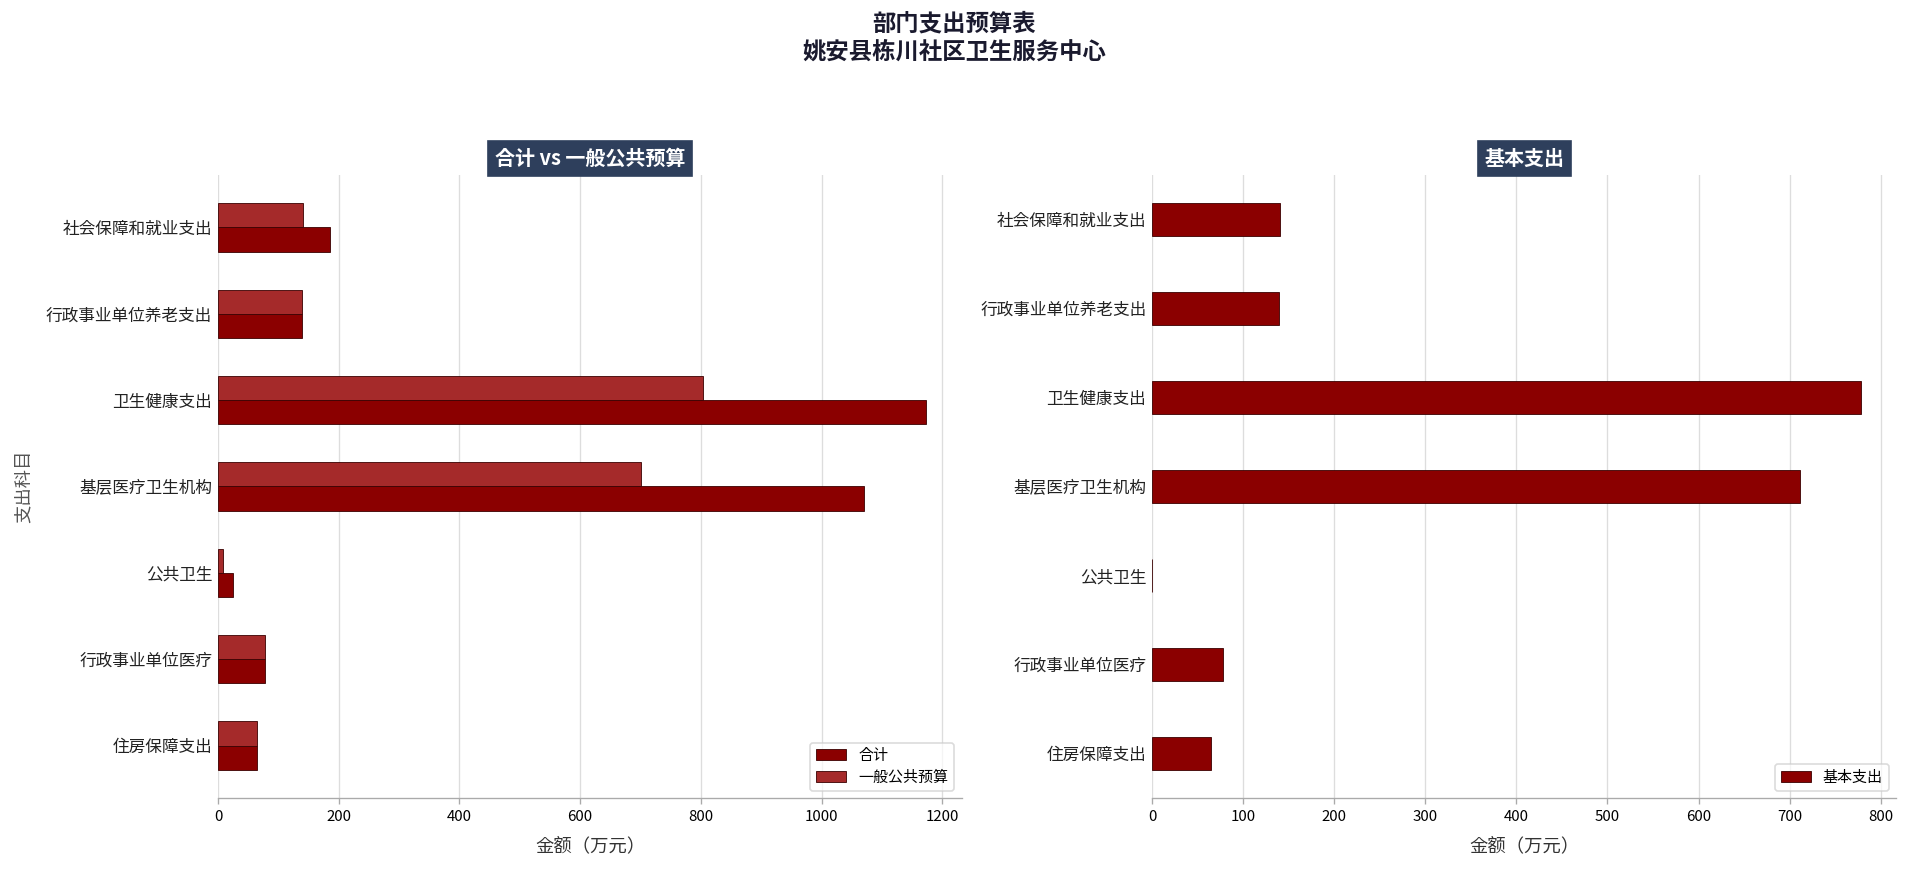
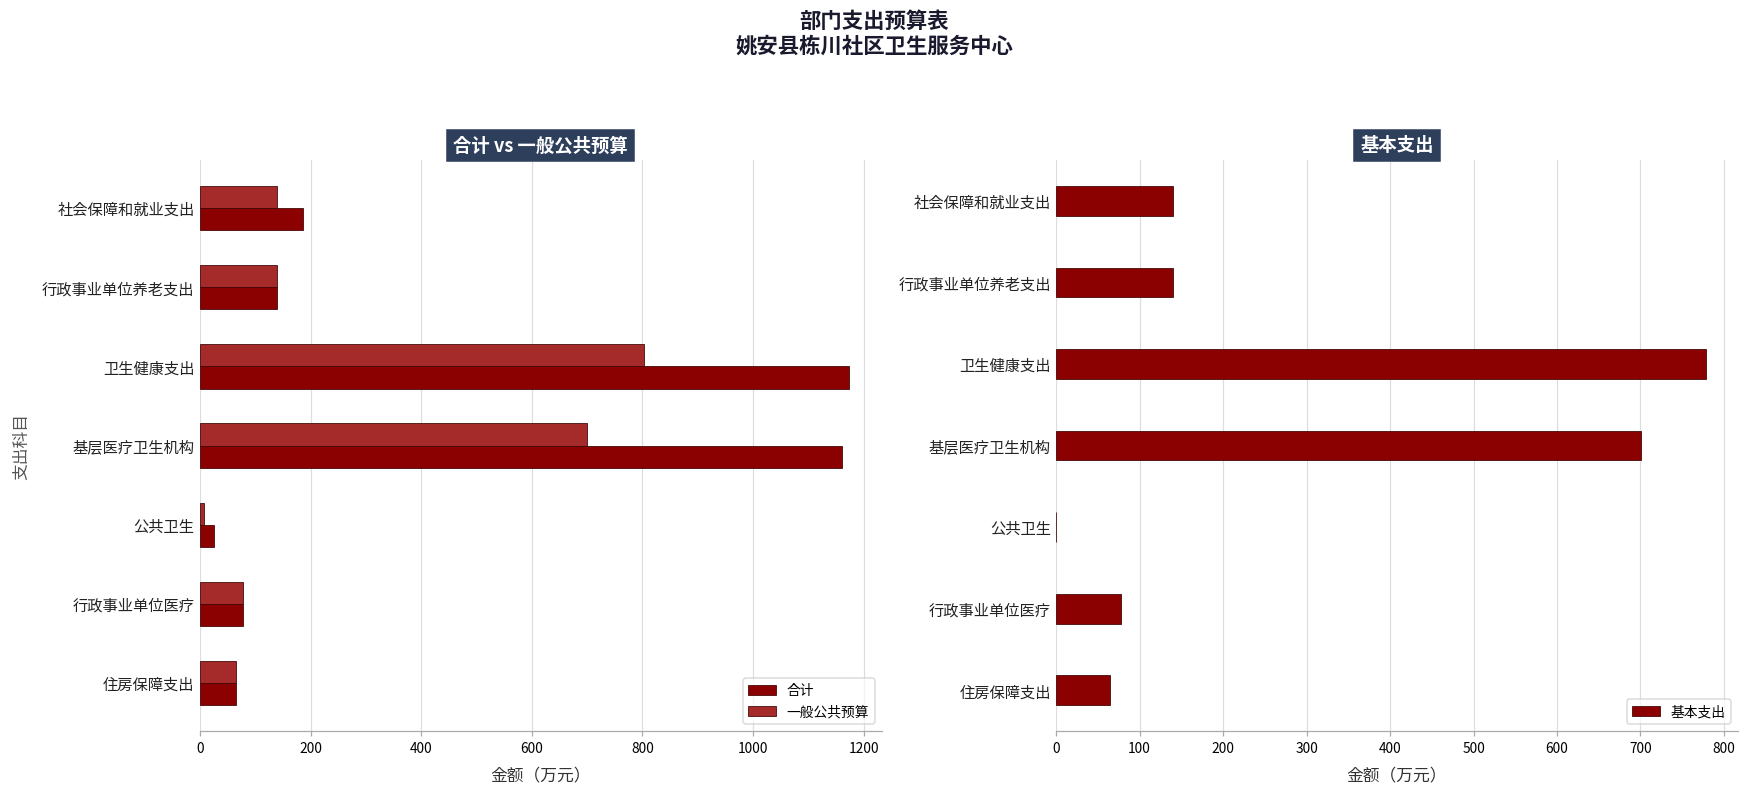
合计 vs 一般公共预算, 合计, 基层医疗卫生机构: 1070 -> 1160
基本支出, 基层医疗卫生机构: 710 -> 700
